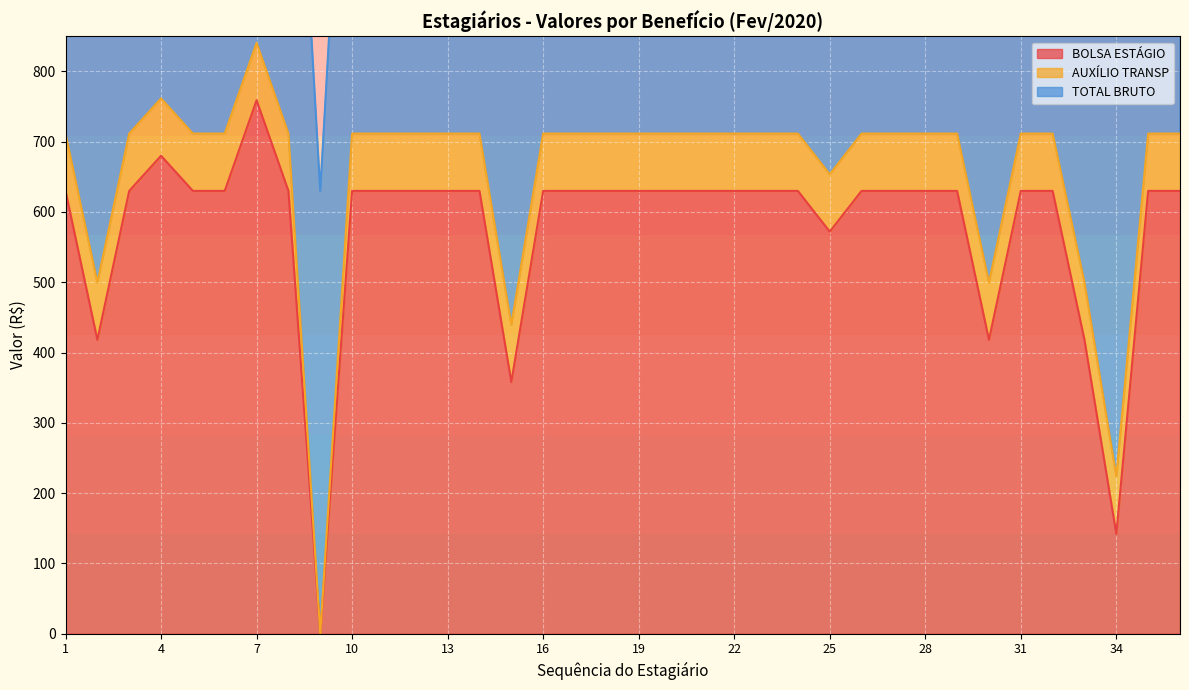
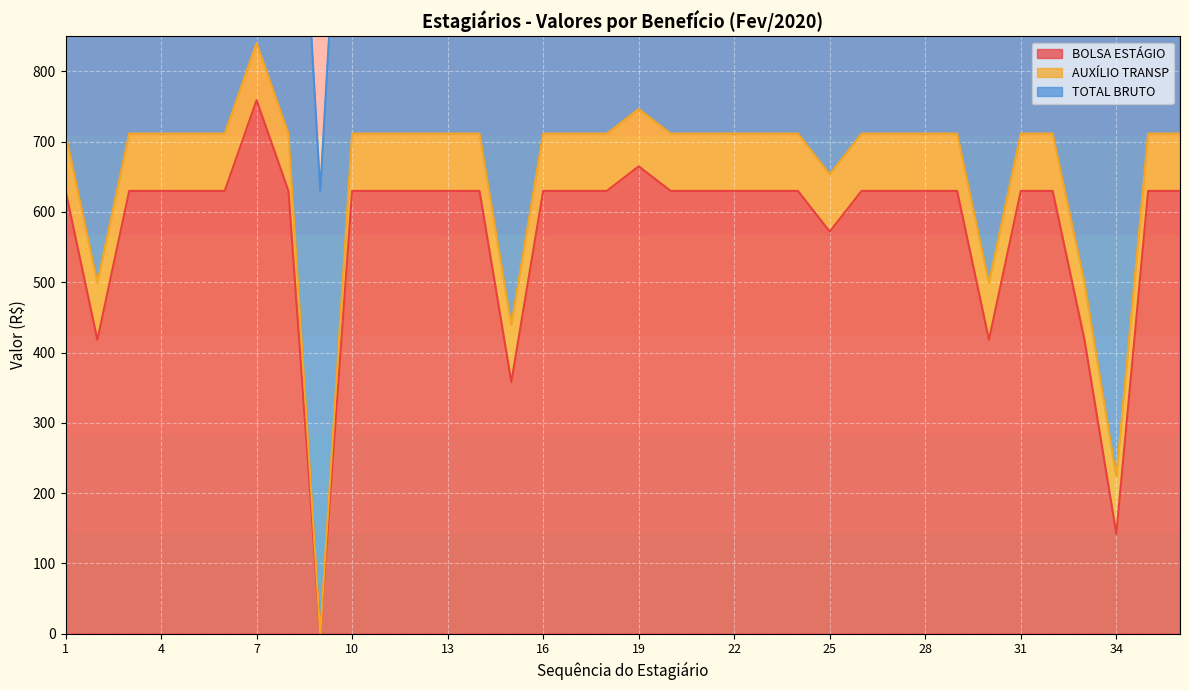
BOLSA ESTÁGIO, 4: 680 -> 630
BOLSA ESTÁGIO, 19: 630 -> 670
